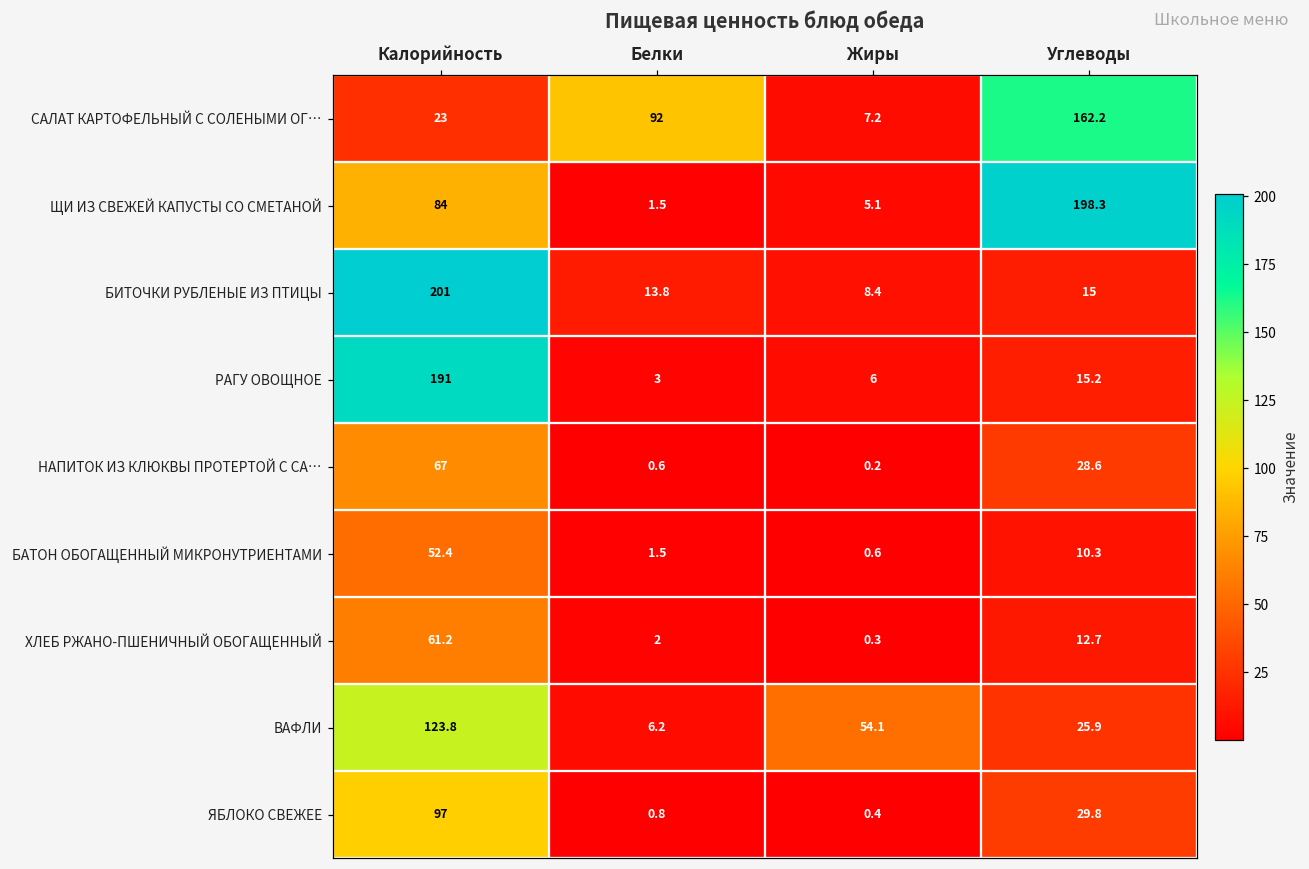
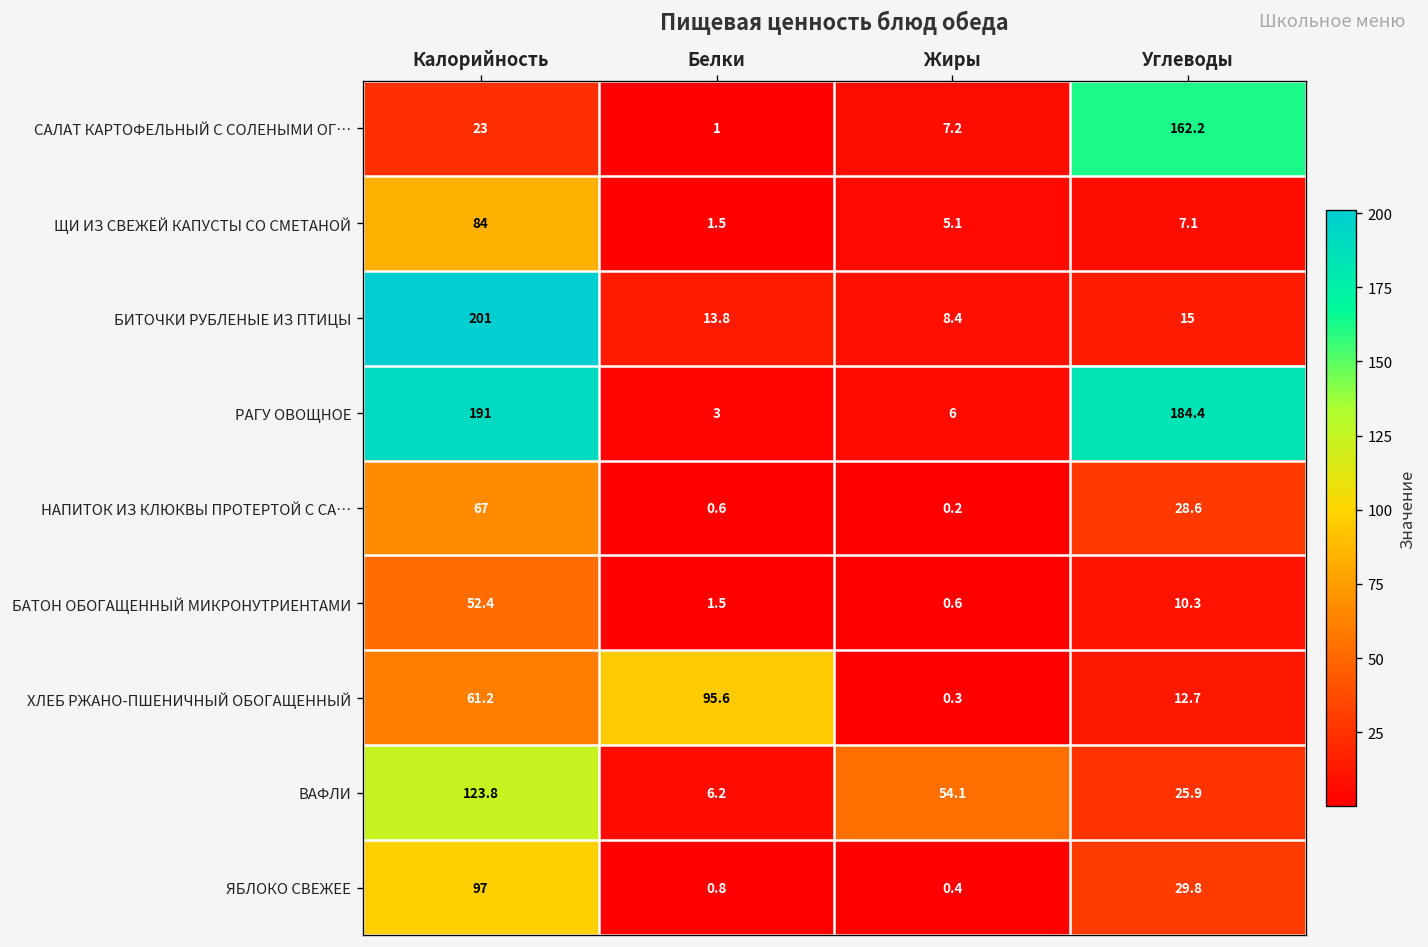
САЛАТ КАРТОФЕЛЬНЫЙ С СОЛЕНЫМИ ОГ…, Белки: 92 -> 1
ЩИ ИЗ СВЕЖЕЙ КАПУСТЫ СО СМЕТАНОЙ, Углеводы: 198.3 -> 7.1
РАГУ ОВОЩНОЕ, Углеводы: 15.2 -> 184.4
ХЛЕБ РЖАНО-ПШЕНИЧНЫЙ ОБОГАЩЕННЫЙ, Белки: 2 -> 95.6
